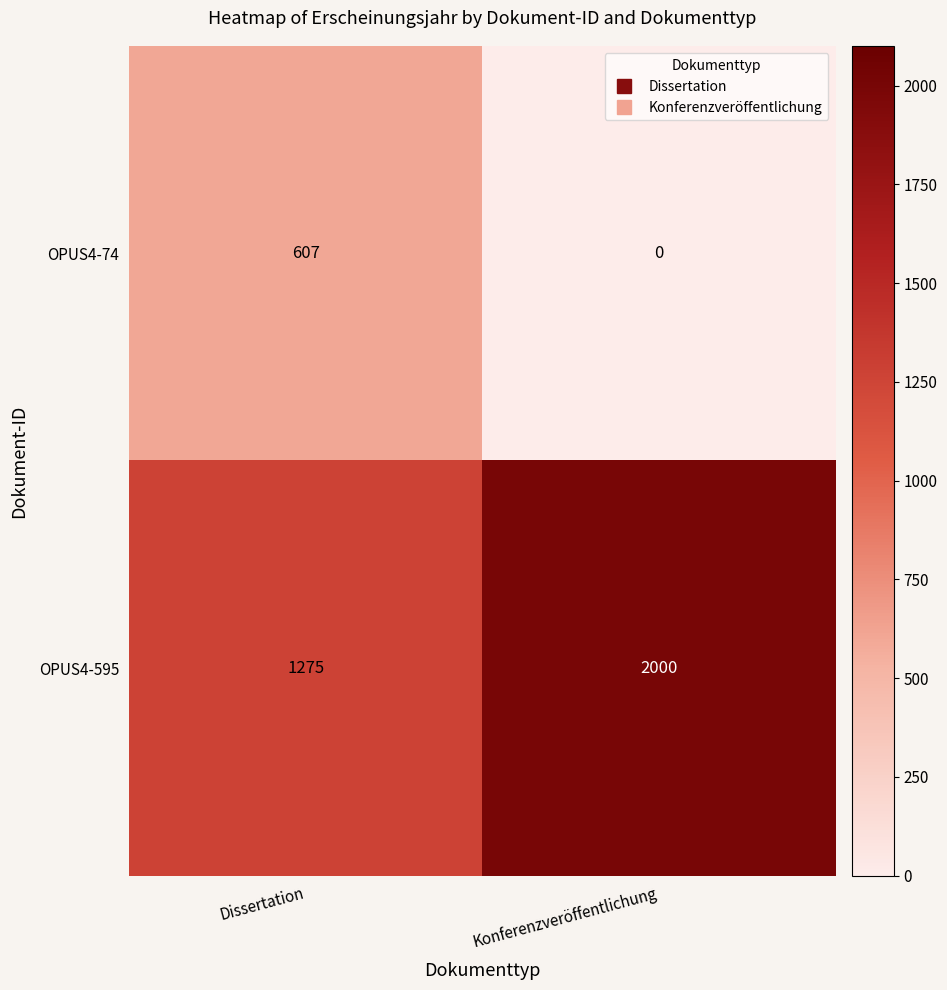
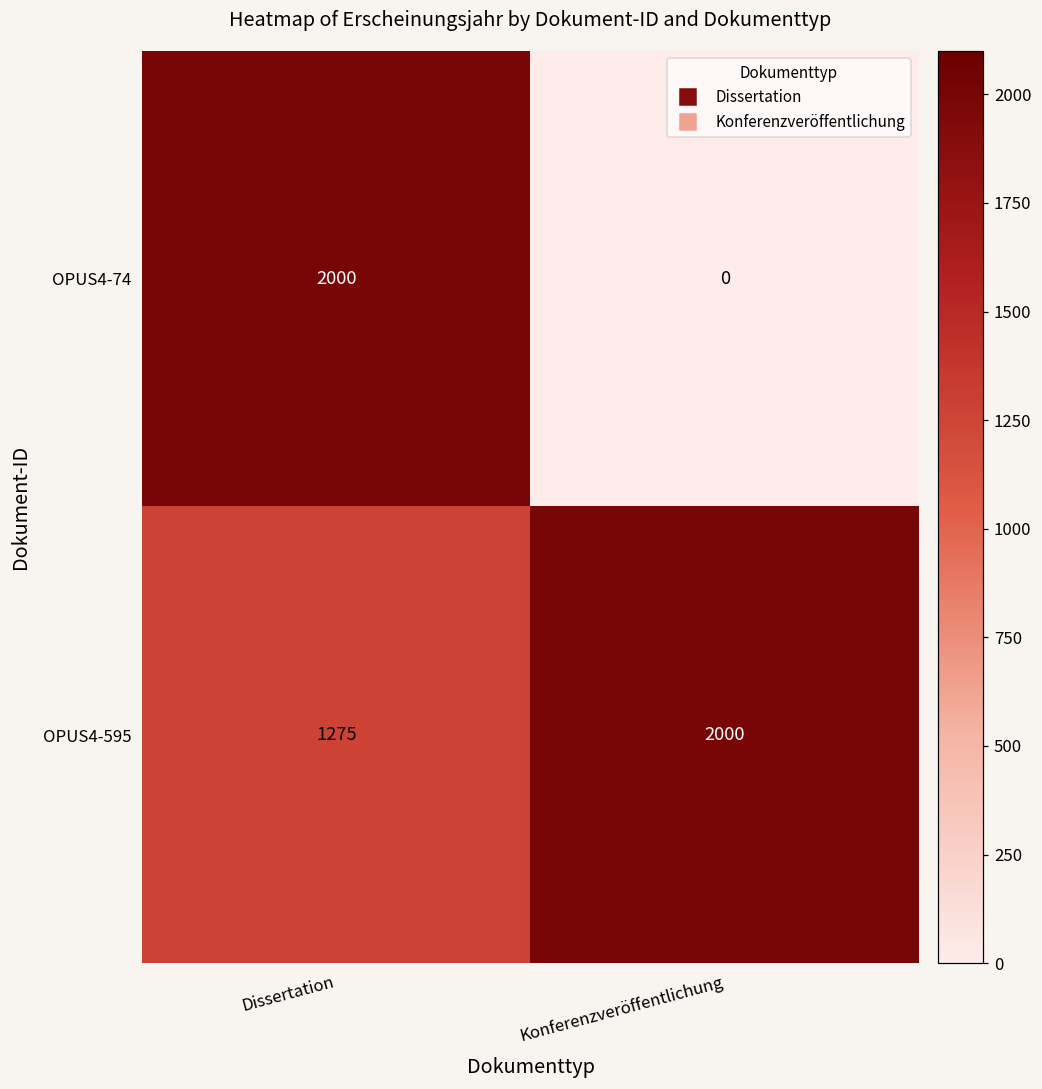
OPUS4-74, Dissertation: 607 -> 2000
